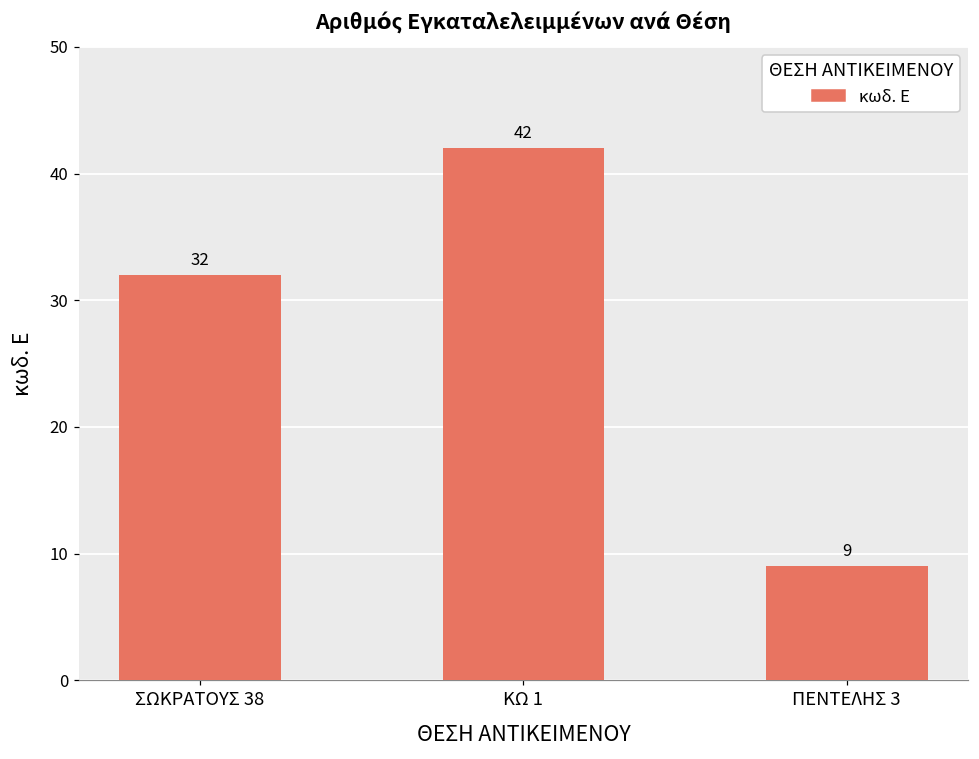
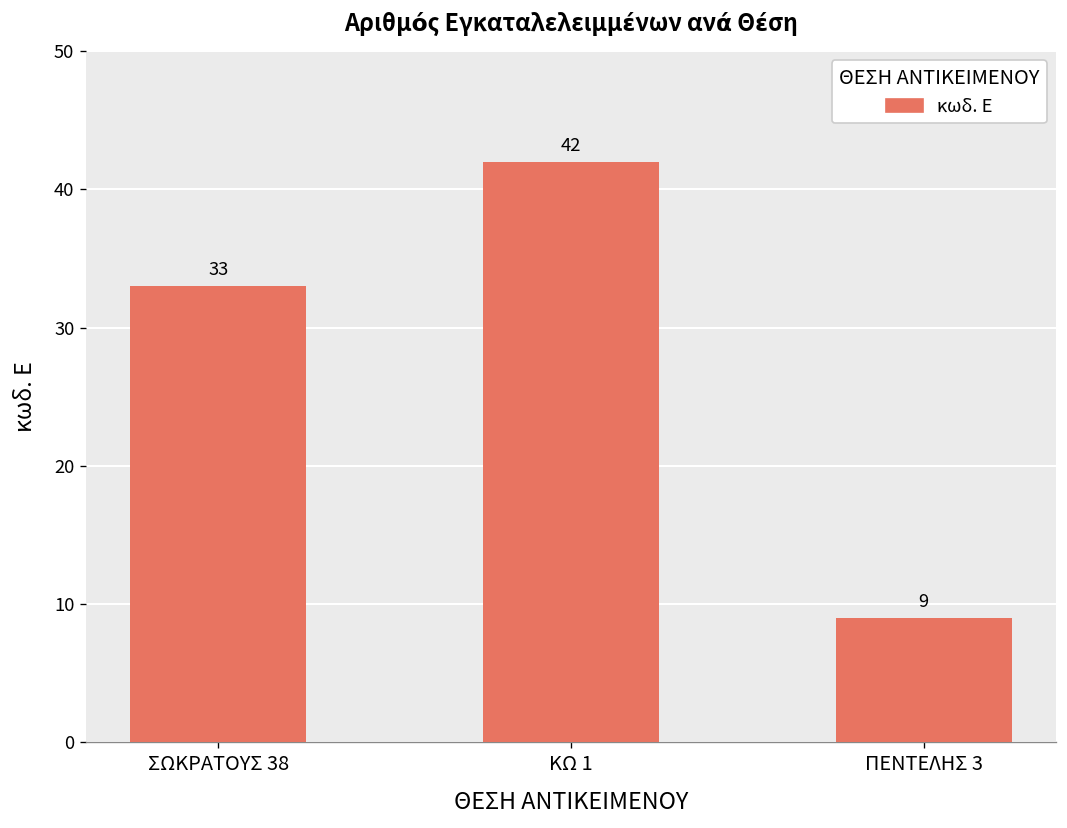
ΣΩΚΡΑΤΟΥΣ 38: 32 -> 33
